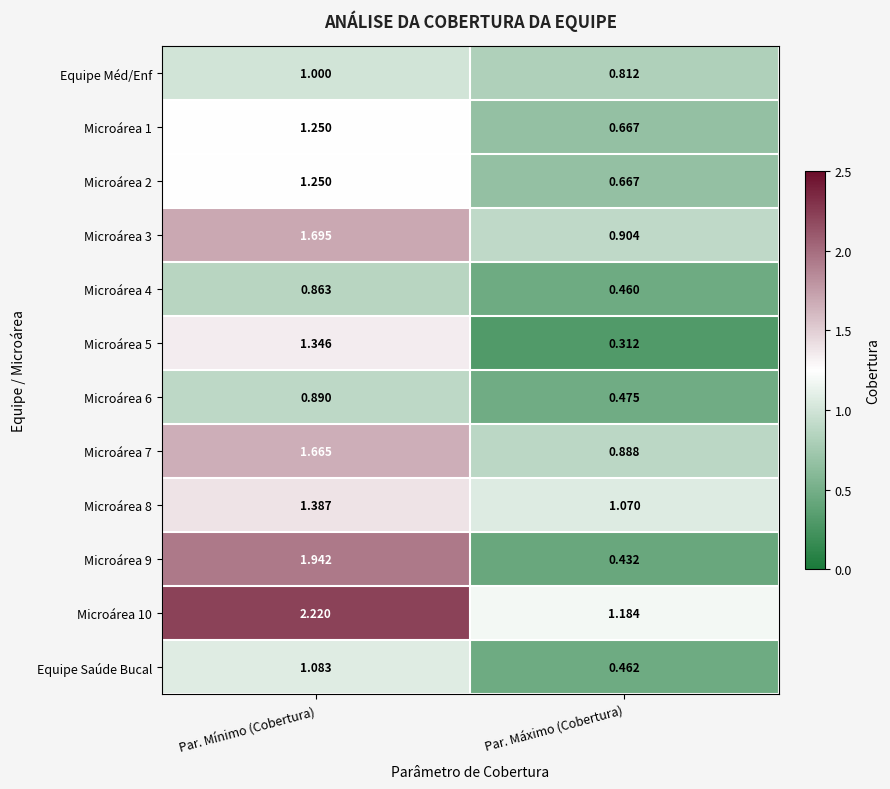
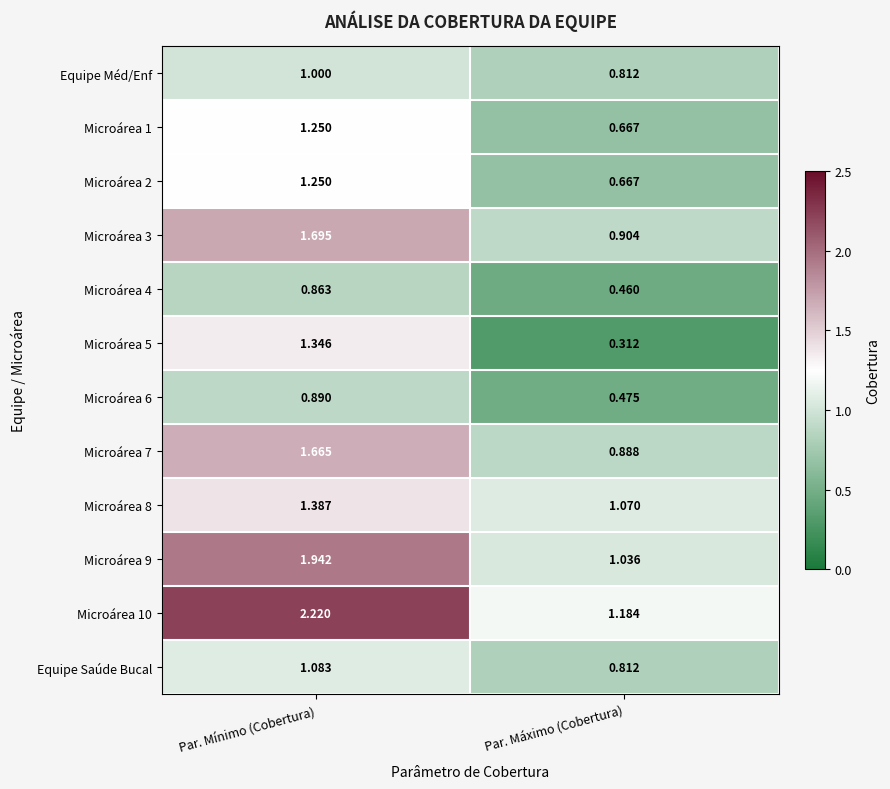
Microárea 9, Par. Máximo (Cobertura): 0.432 -> 1.036
Equipe Saúde Bucal, Par. Máximo (Cobertura): 0.462 -> 0.812
